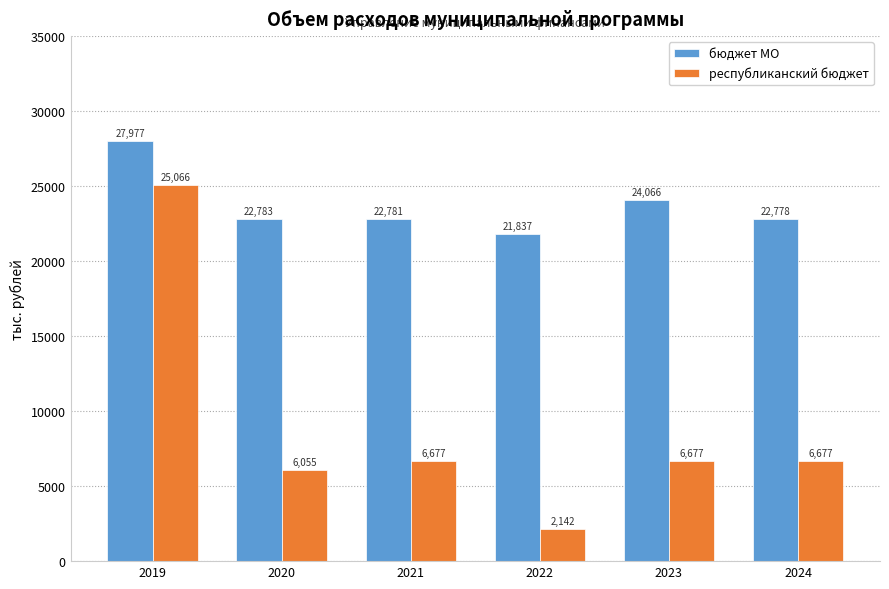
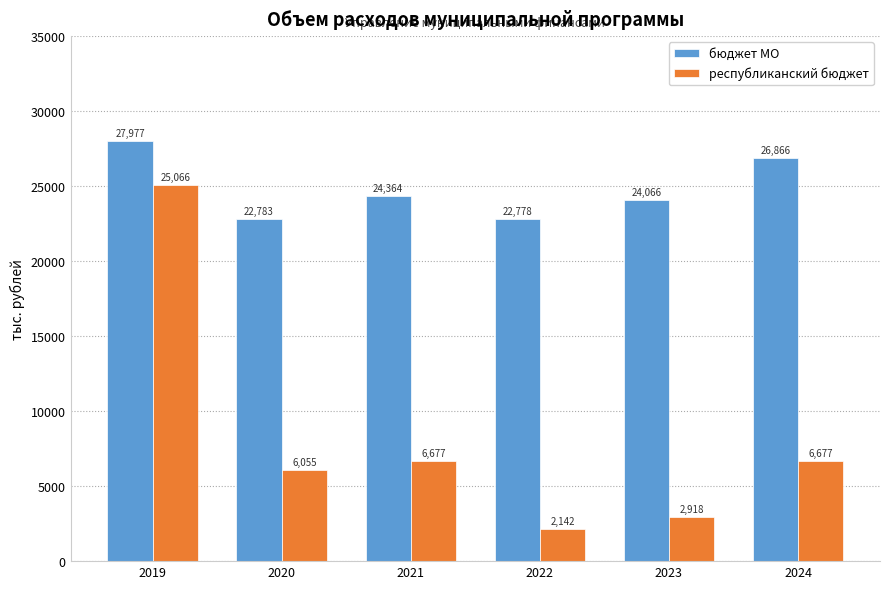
бюджет МО, 2021: 22,781 -> 24,364
бюджет МО, 2022: 21,837 -> 22,778
республиканский бюджет, 2023: 6,677 -> 2,918
бюджет МО, 2024: 22,778 -> 26,866
